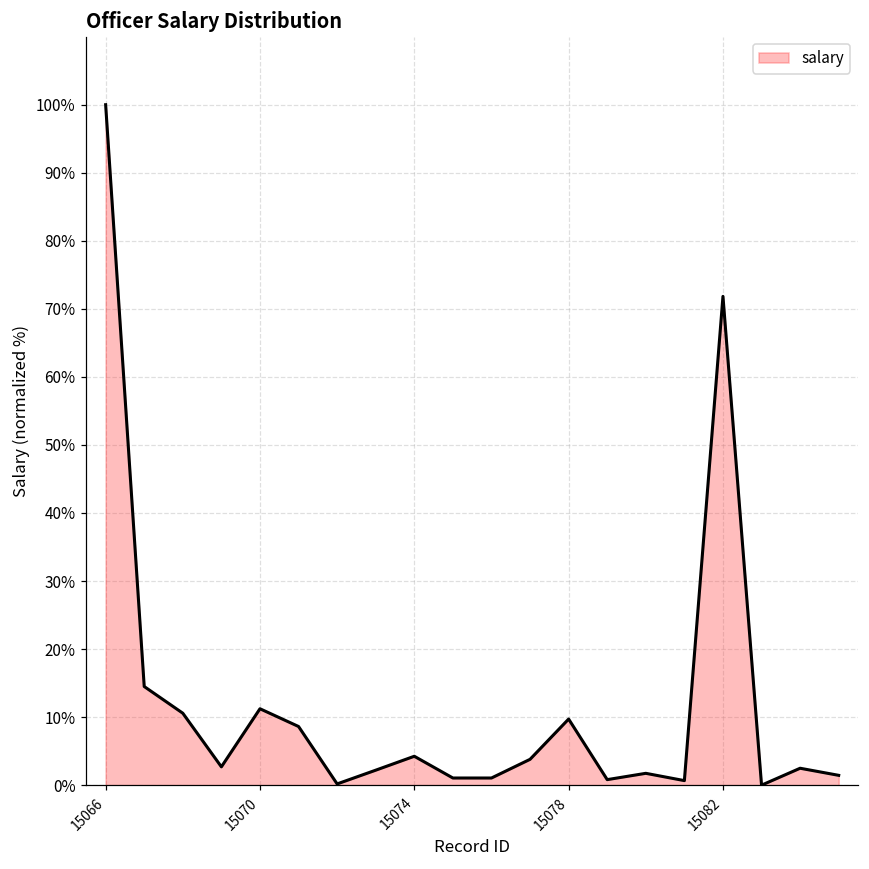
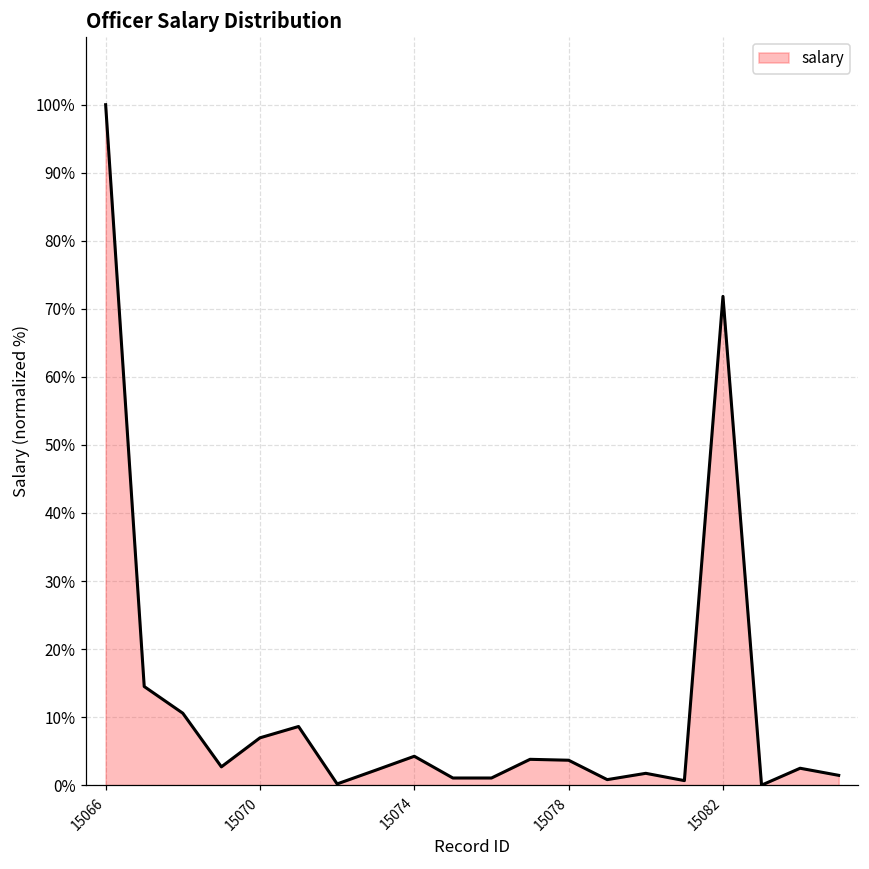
15070: 11% -> 7%
15078: 10% -> 4%
